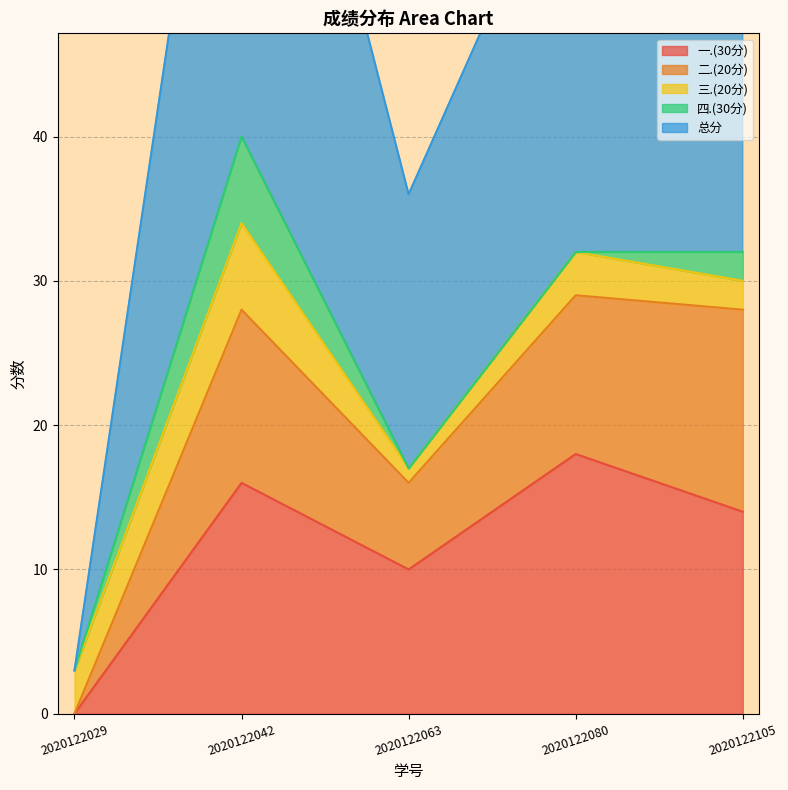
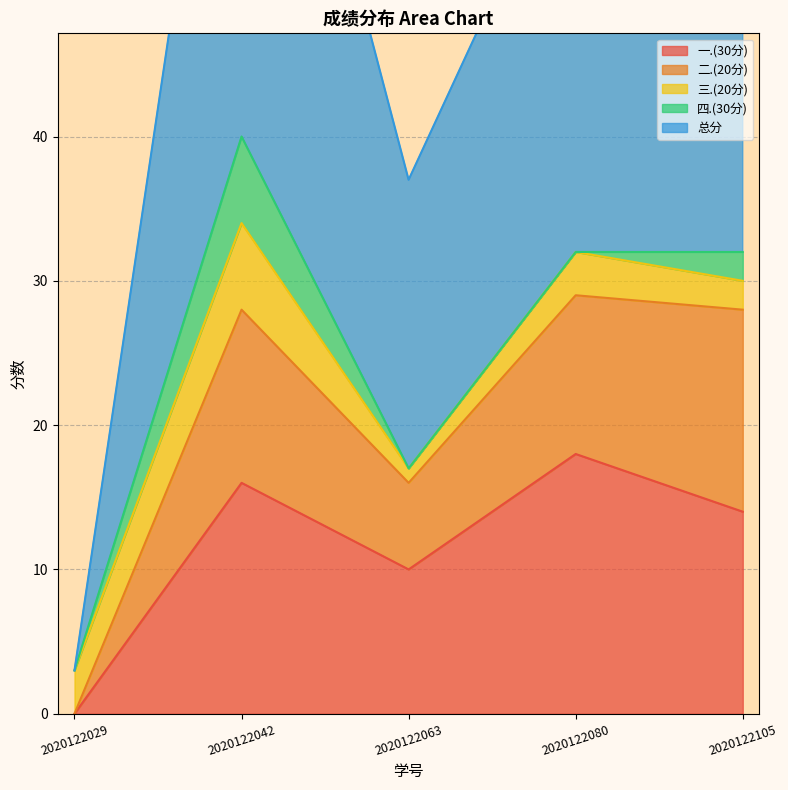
总分, 2020122063: 19 -> 20
